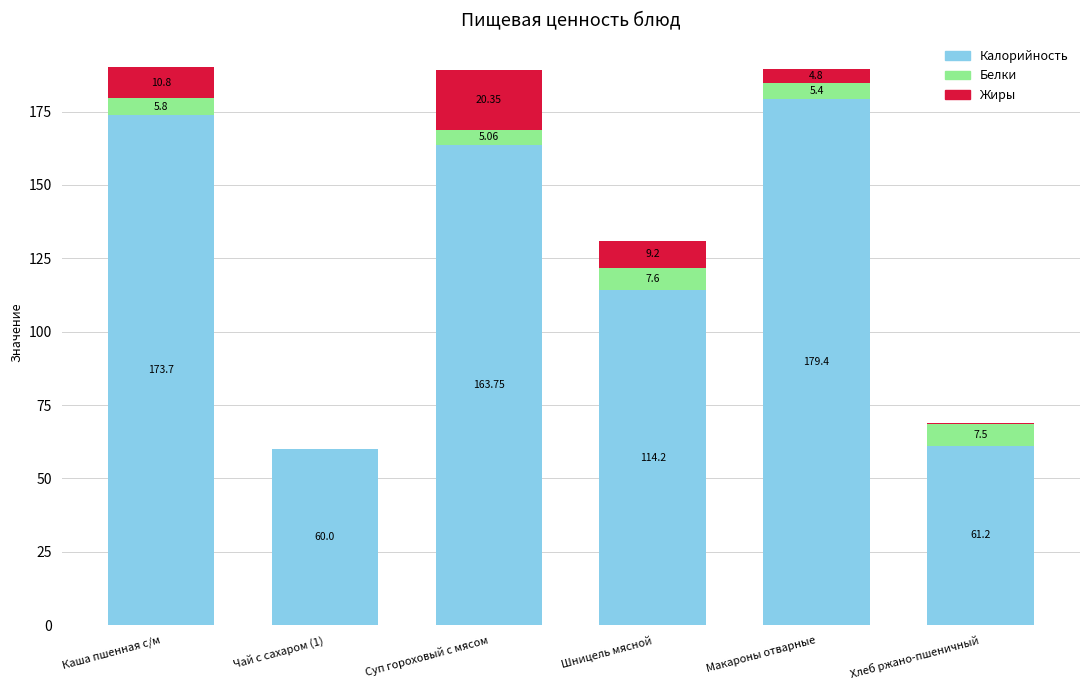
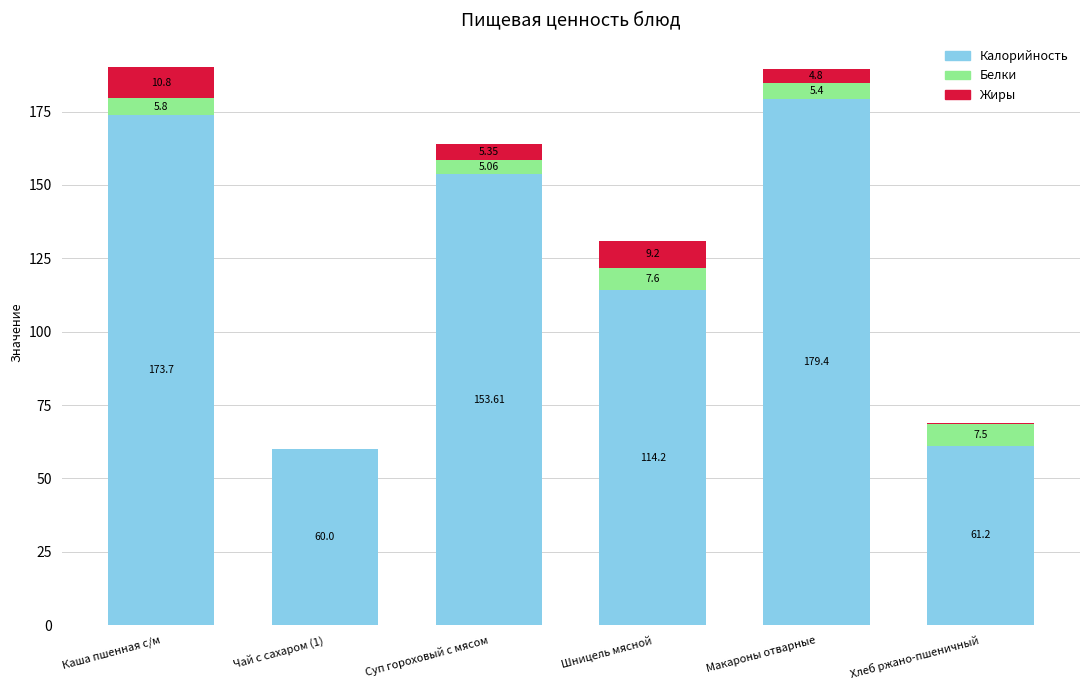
Калорийность, Суп гороховый с мясом: 163.75 -> 153.61
Жиры, Суп гороховый с мясом: 20.35 -> 5.35
